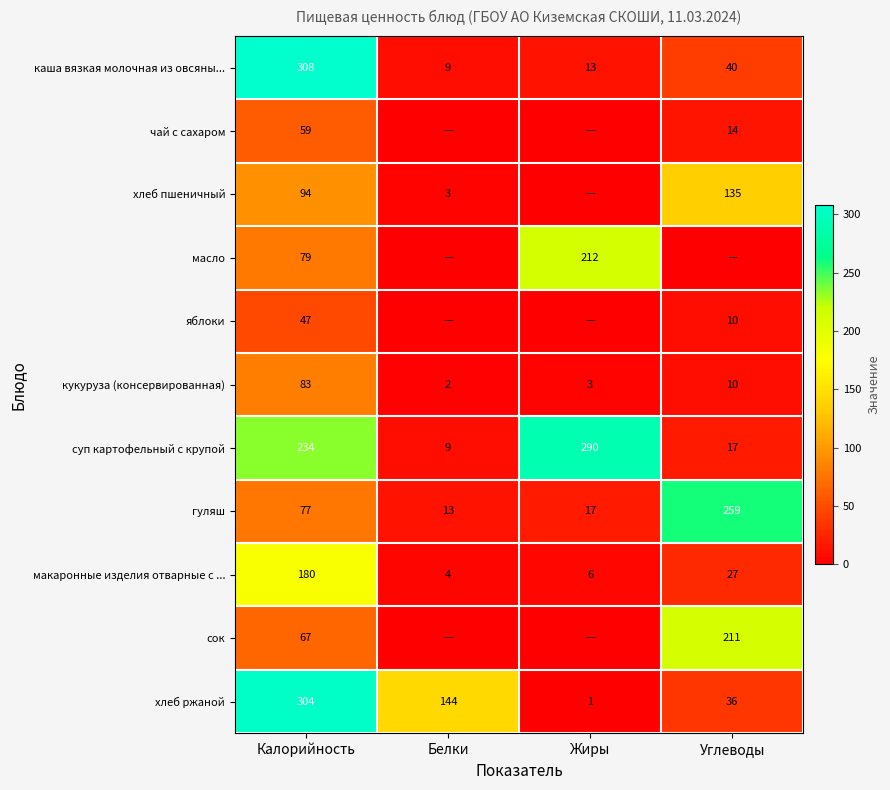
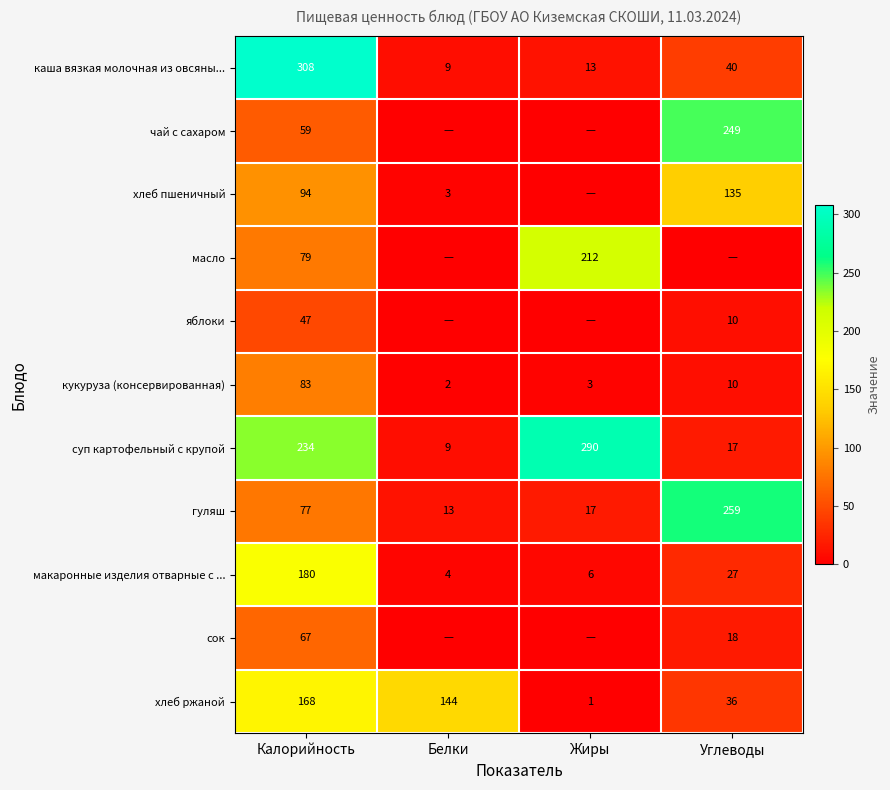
чай с сахаром, Углеводы: 14 -> 249
сок, Углеводы: 211 -> 18
хлеб ржаной, Калорийность: 304 -> 168
